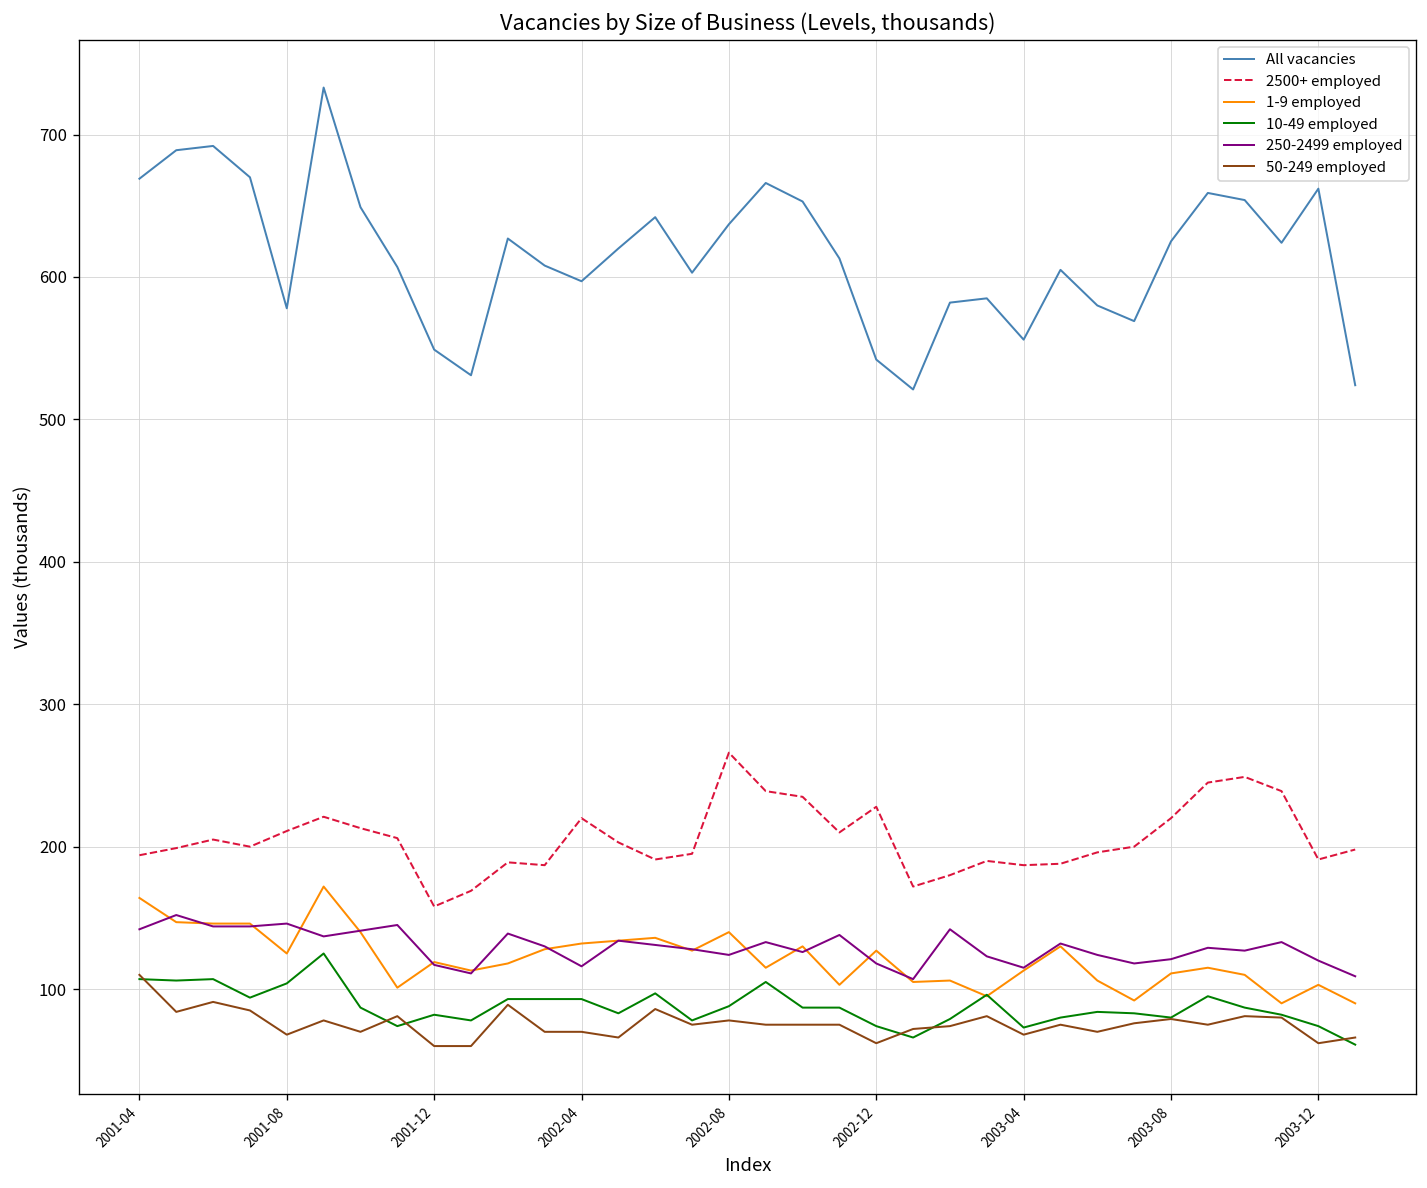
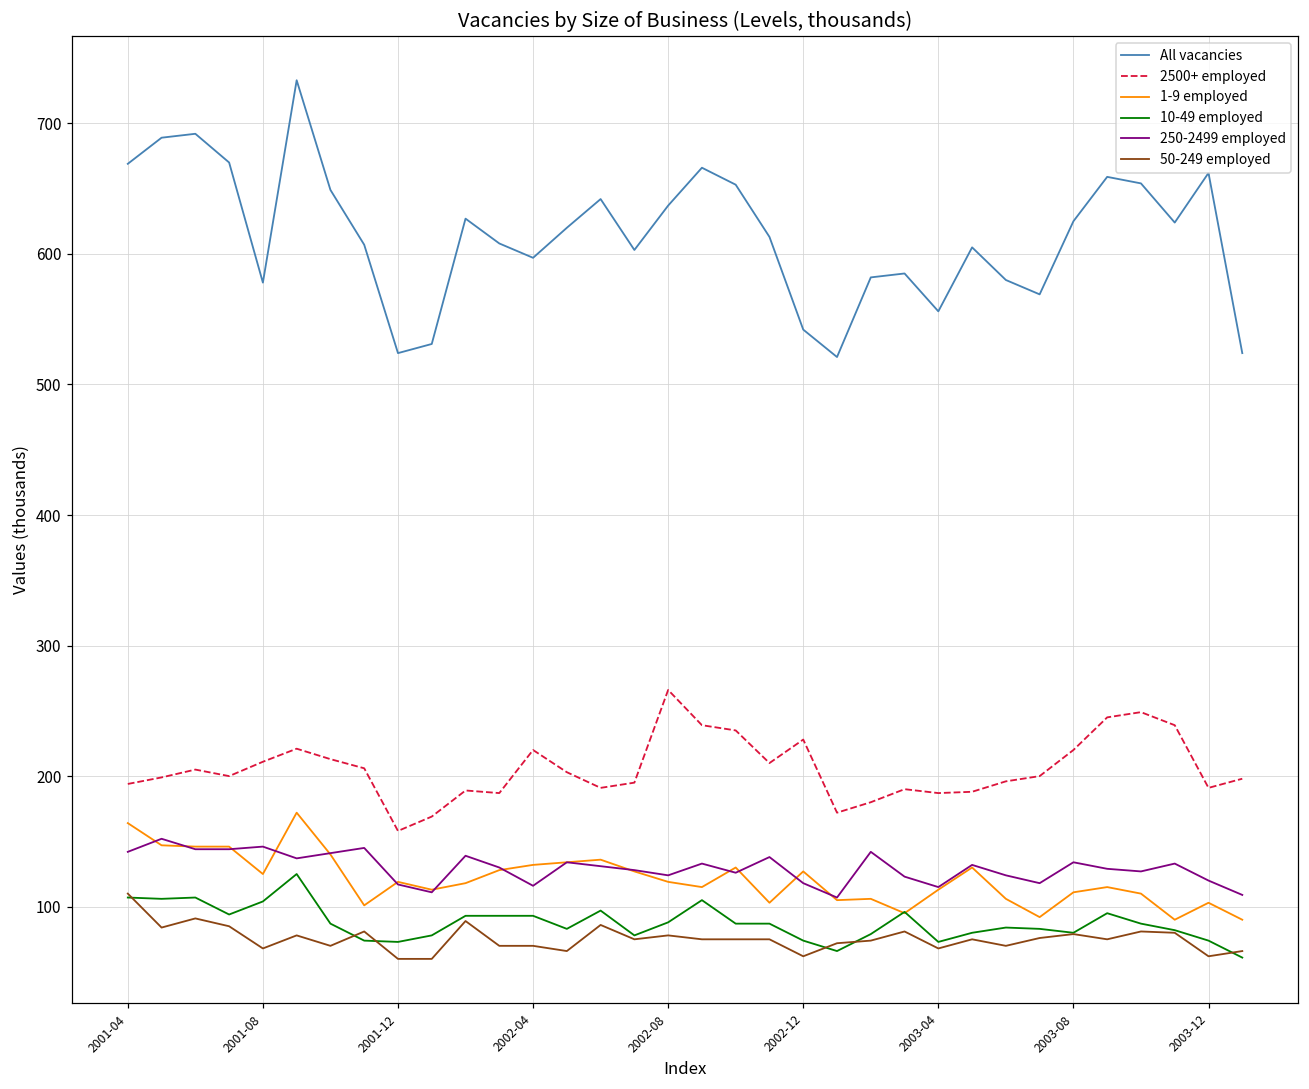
All vacancies, 2001-12: 549 -> 524
10-49 employed, 2001-12: 82 -> 73
1-9 employed, 2002-08: 140 -> 119
250-2499 employed, 2003-08: 121 -> 134
